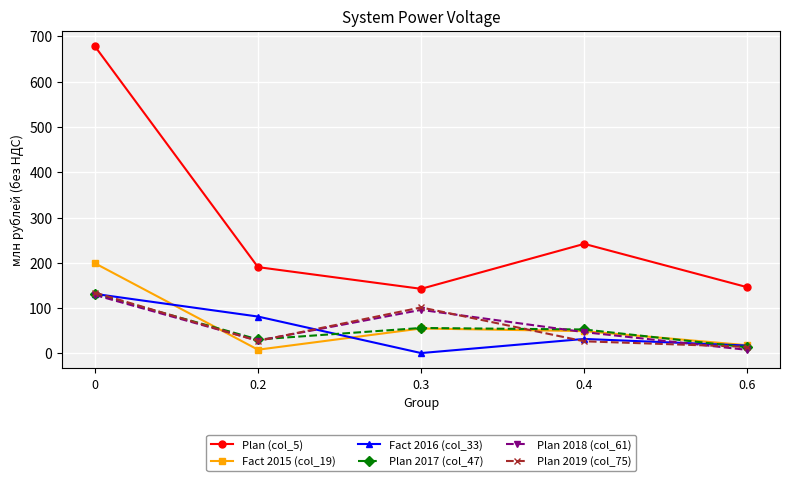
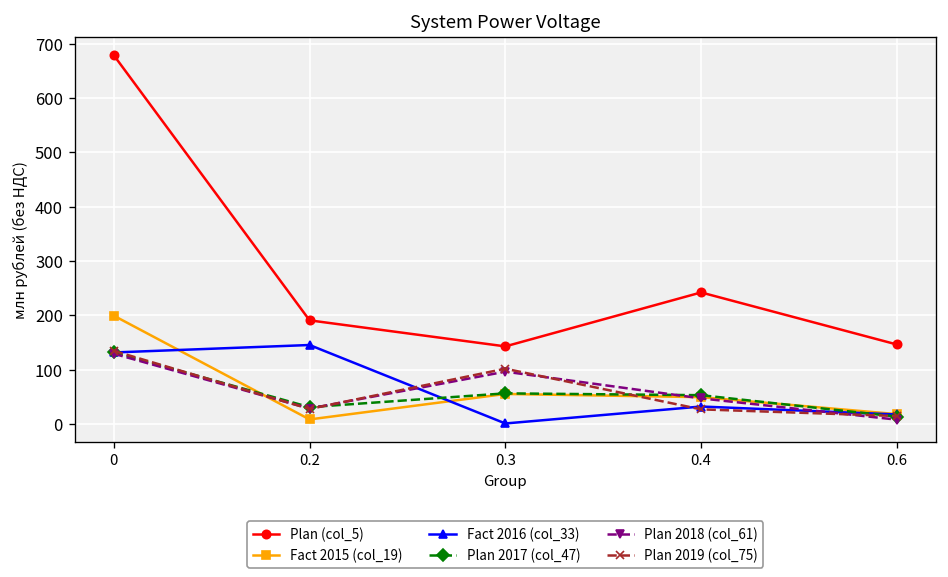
Fact 2016 (col_33), 0.2: 80 -> 150
